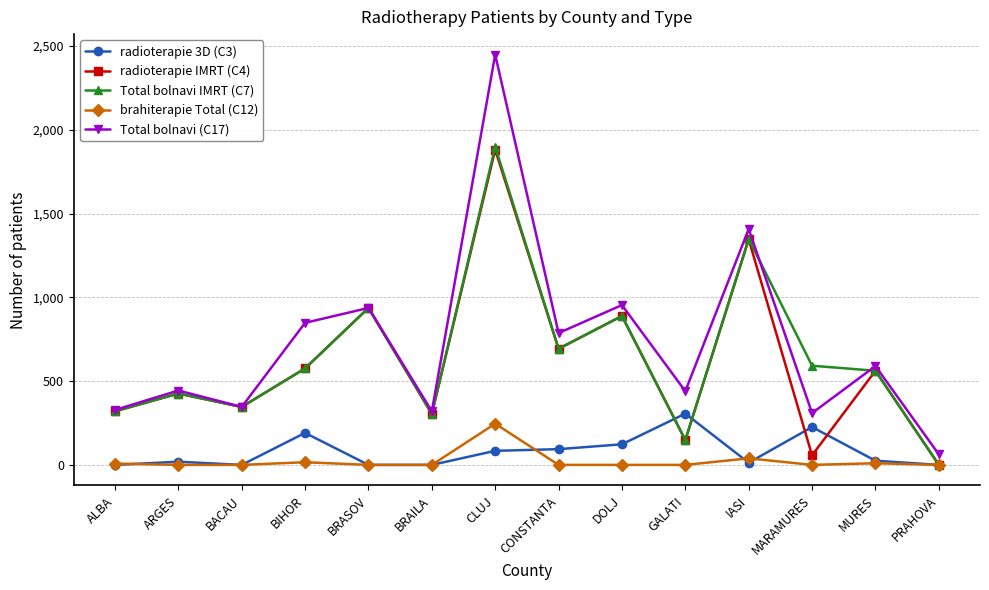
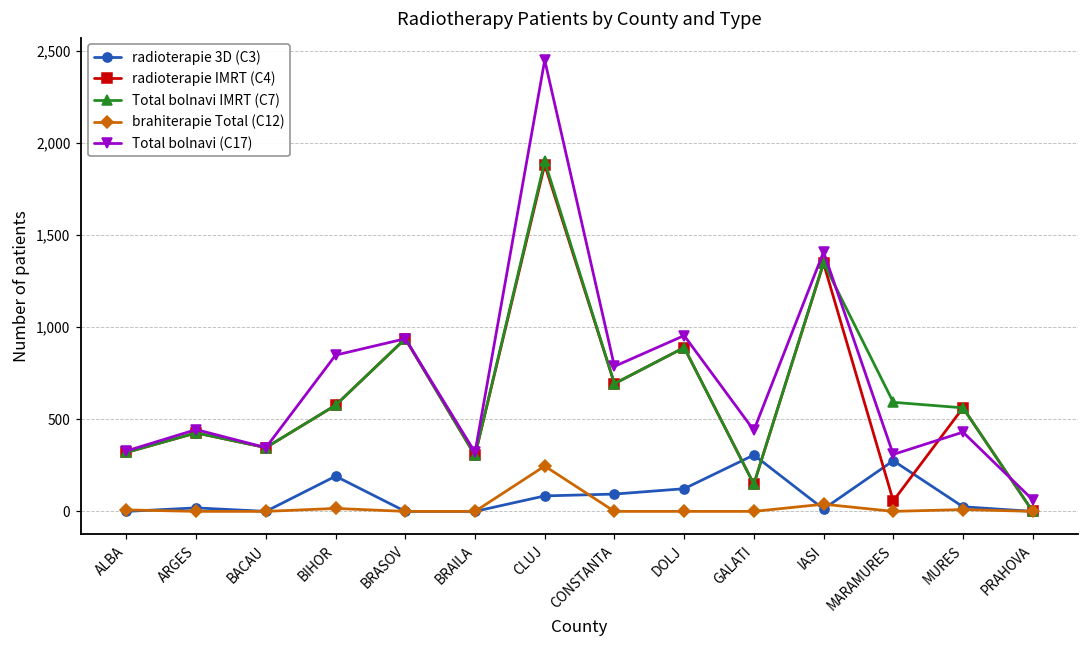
radioterapie 3D (C3), MARAMURES: 230 -> 280
Total bolnavi (C17), MURES: 590 -> 430
